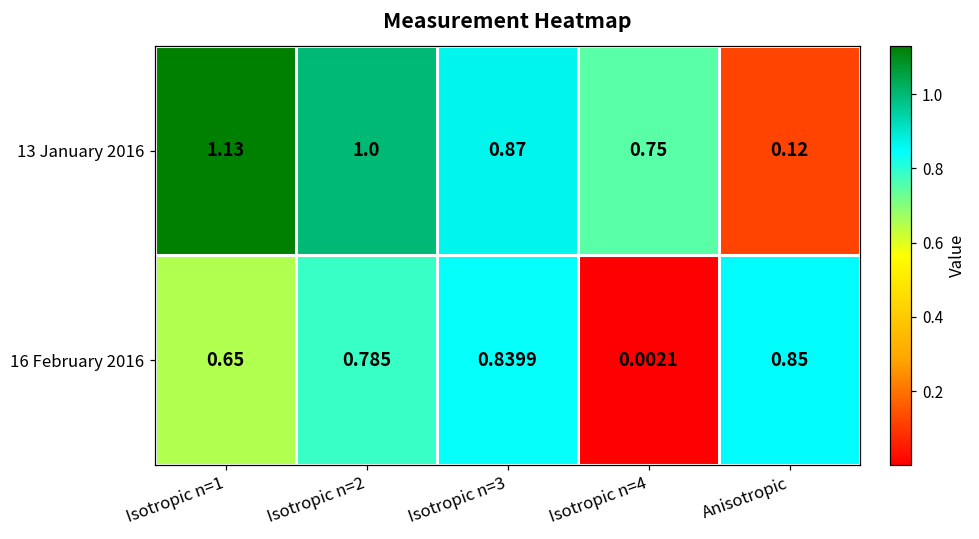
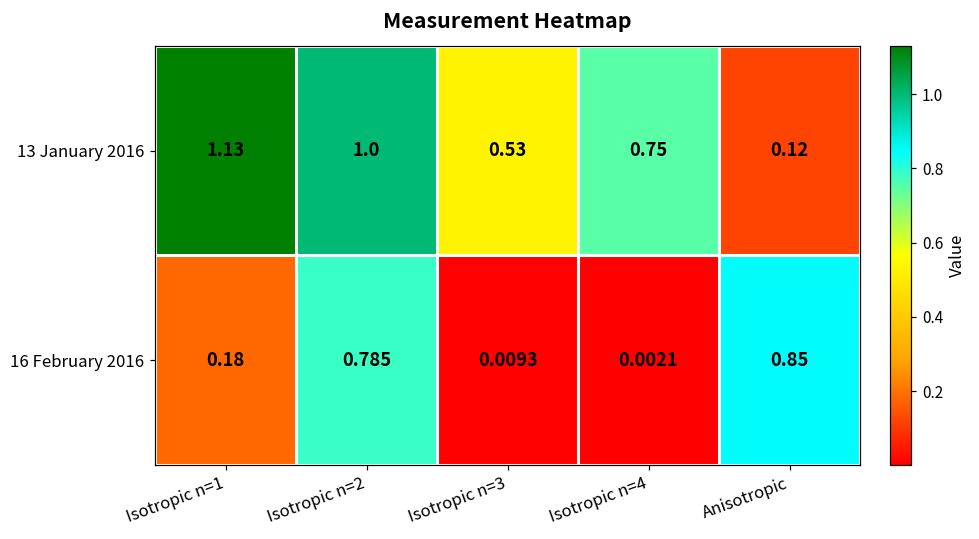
13 January 2016, Isotropic n=3: 0.87 -> 0.53
16 February 2016, Isotropic n=1: 0.65 -> 0.18
16 February 2016, Isotropic n=3: 0.8399 -> 0.0093
